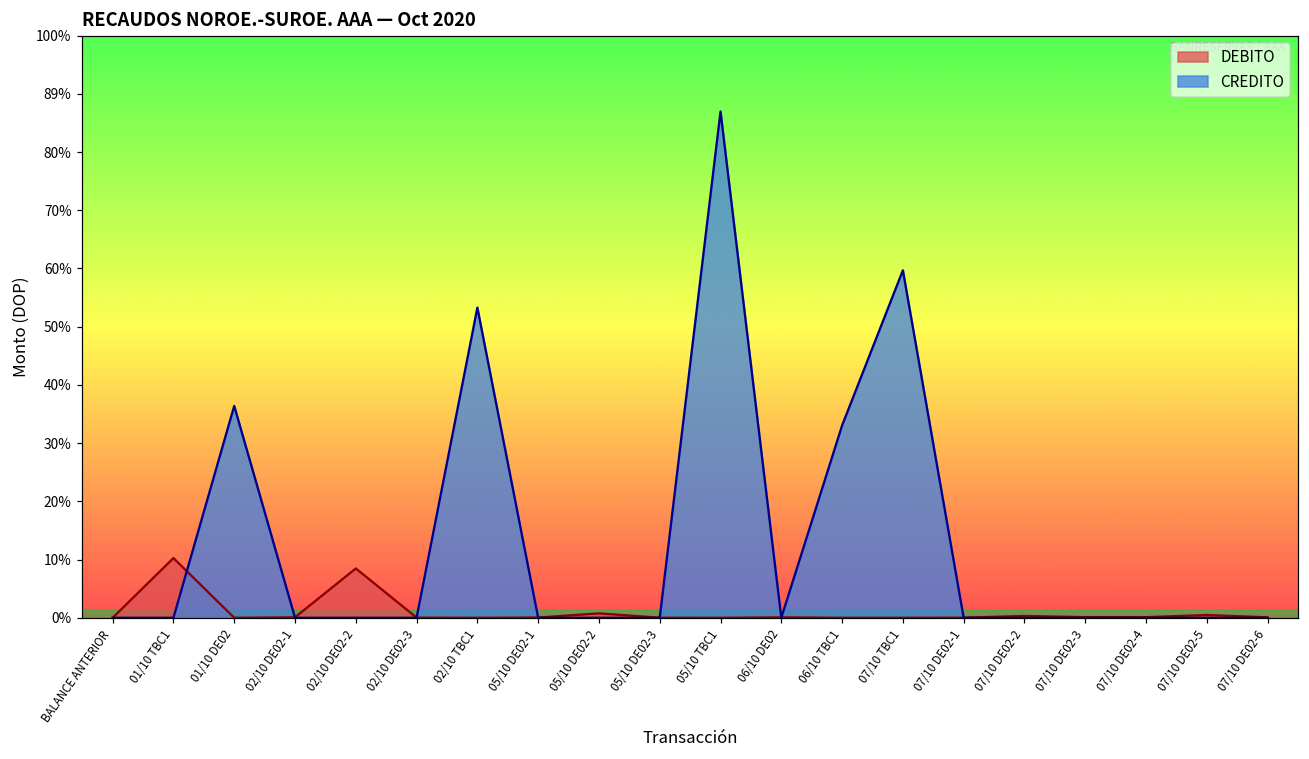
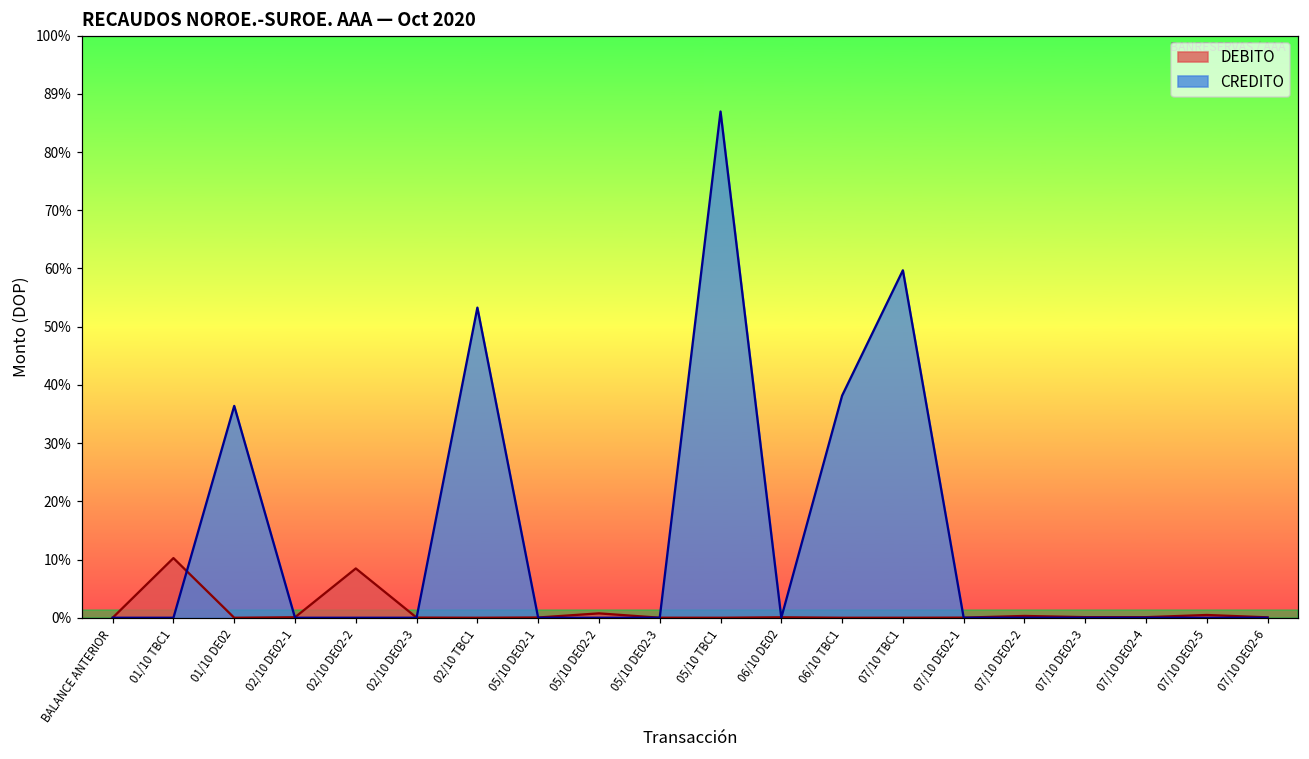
CREDITO, 06/10 TBC1: 33% -> 38%
